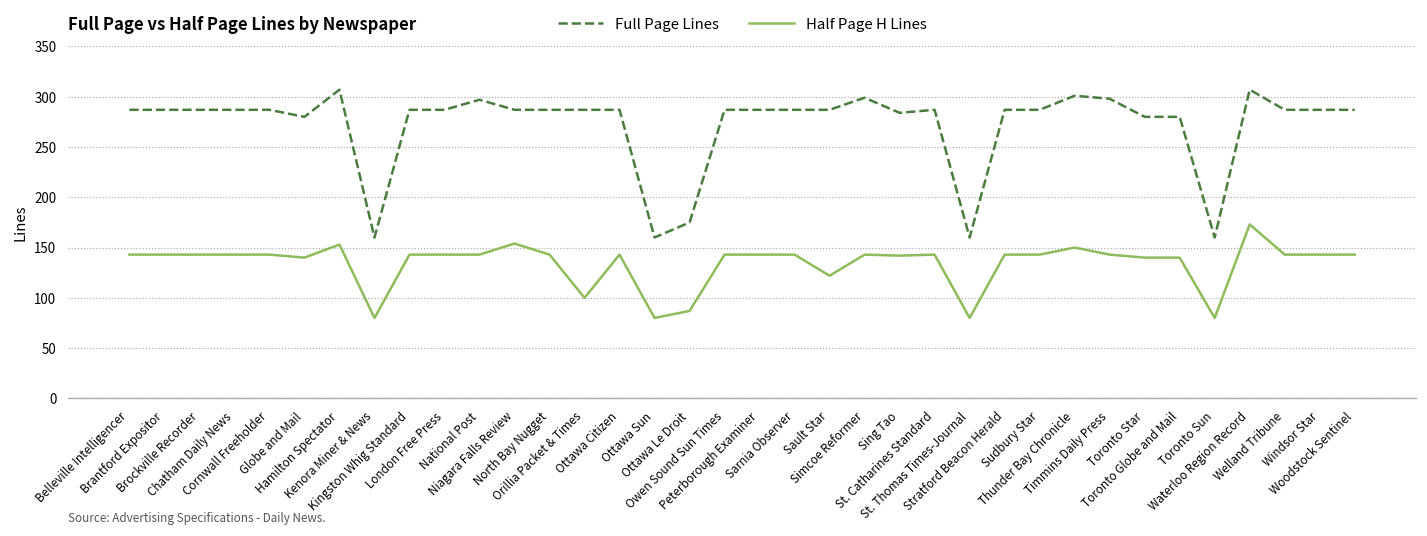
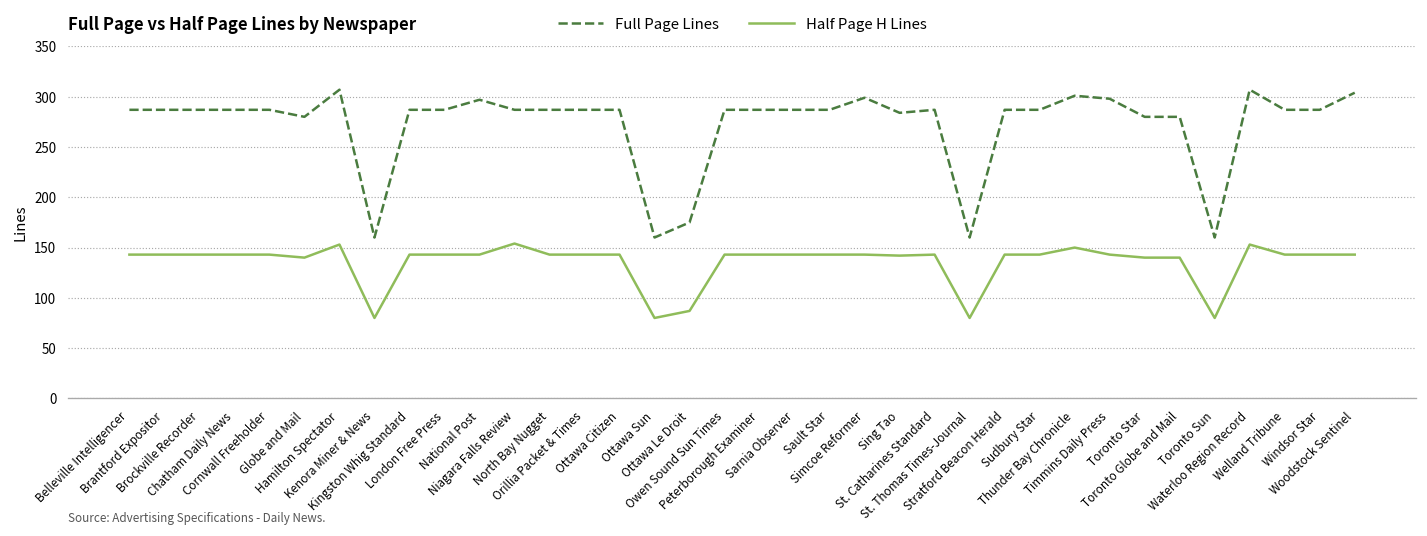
Half Page H Lines, Orillia Packet & Times: 100 -> 140
Half Page H Lines, Sault Star: 120 -> 140
Half Page H Lines, Waterloo Region Record: 170 -> 150
Full Page Lines, Woodstock Sentinel: 290 -> 300
